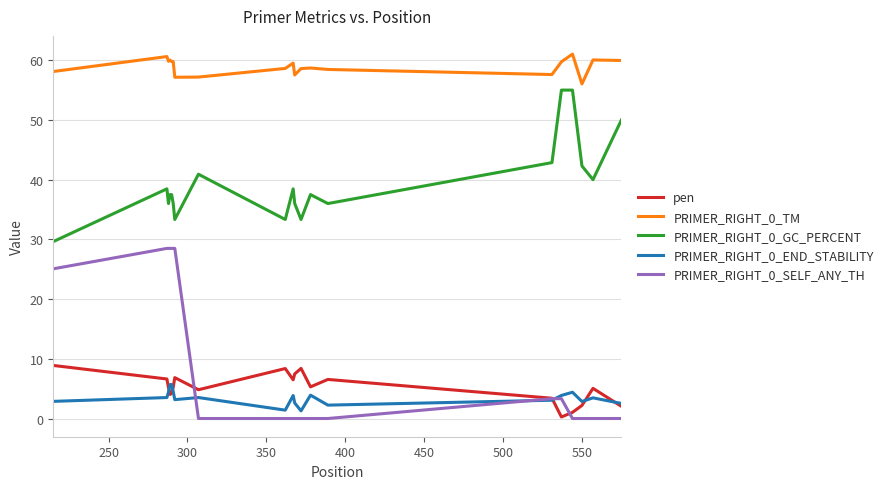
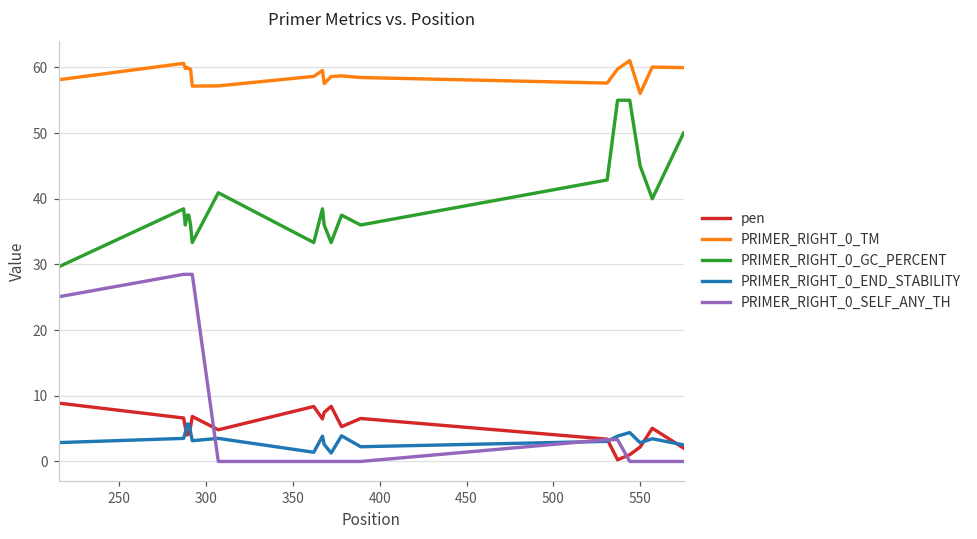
PRIMER_RIGHT_0_GC_PERCENT, 550: 42 -> 45
